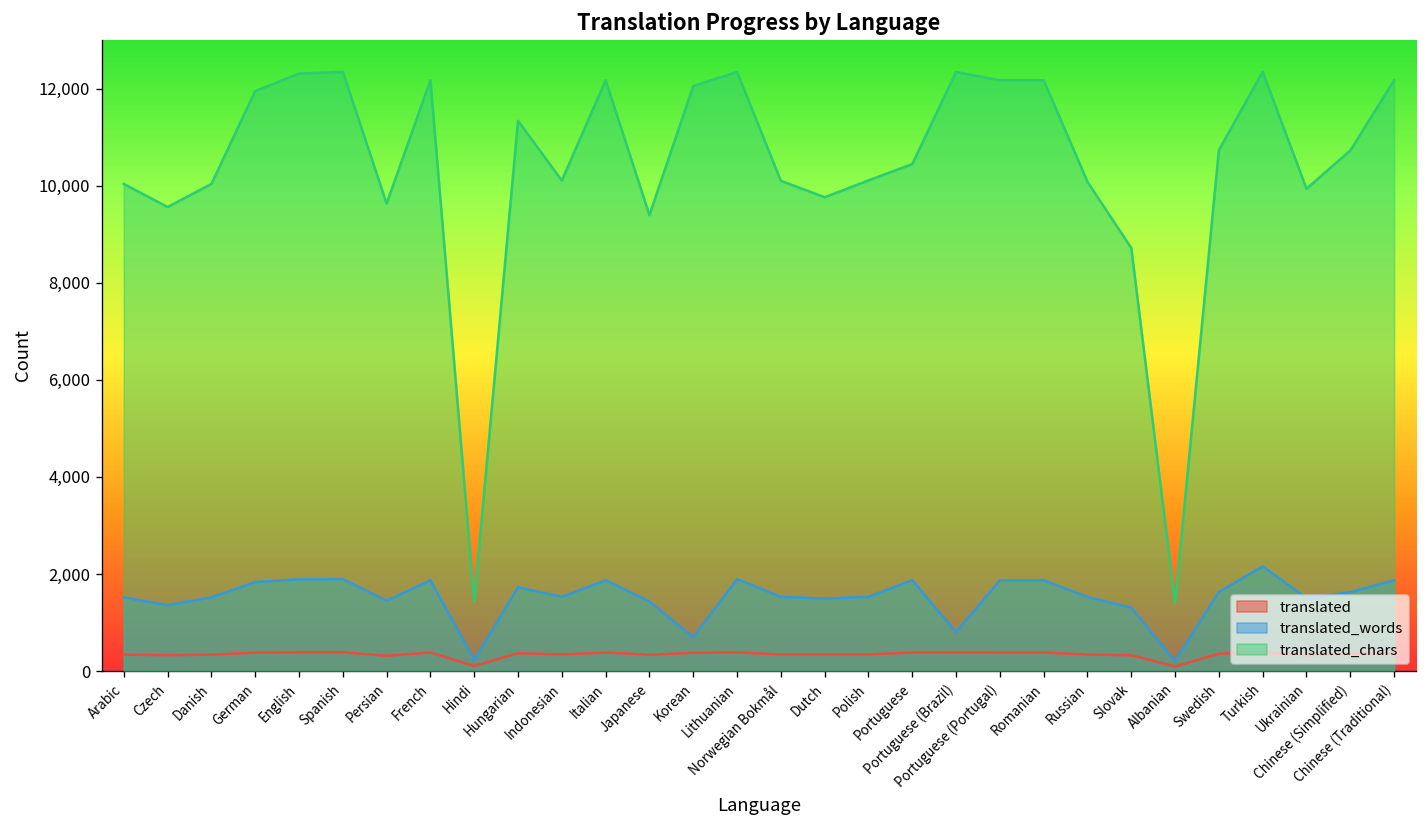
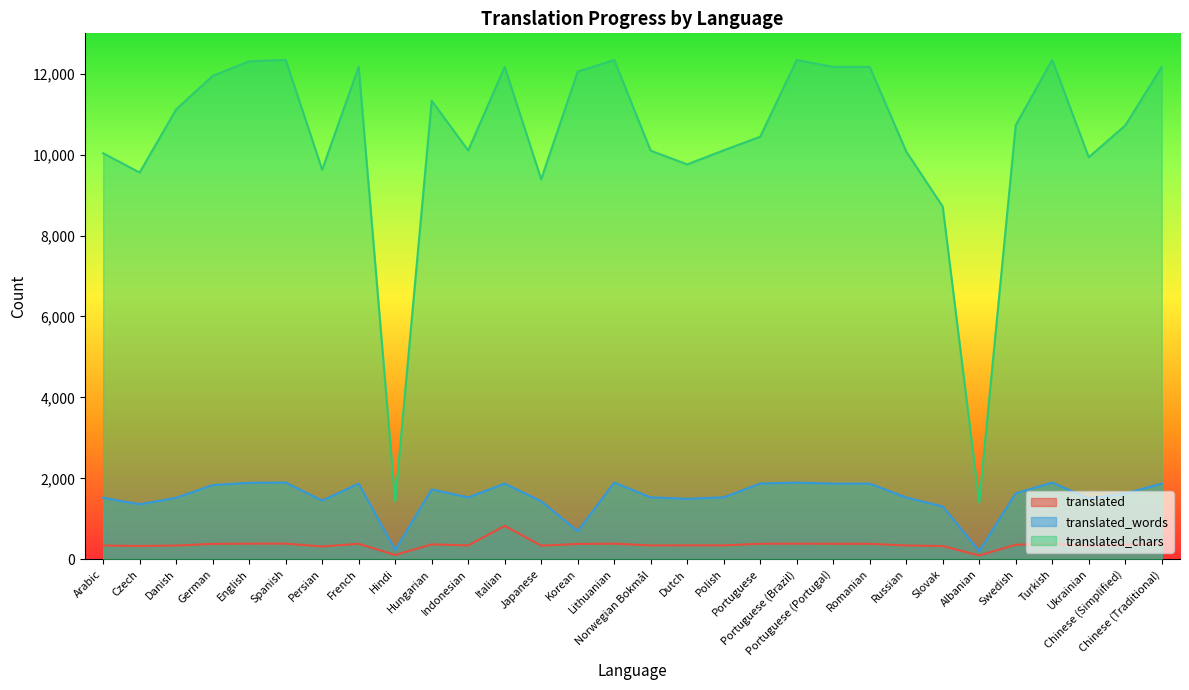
translated_chars, Danish: 10,000 -> 11,100
translated, Italian: 400 -> 800
translated_words, Portuguese (Brazil): 800 -> 1,900
translated_words, Turkish: 2,200 -> 1,900
